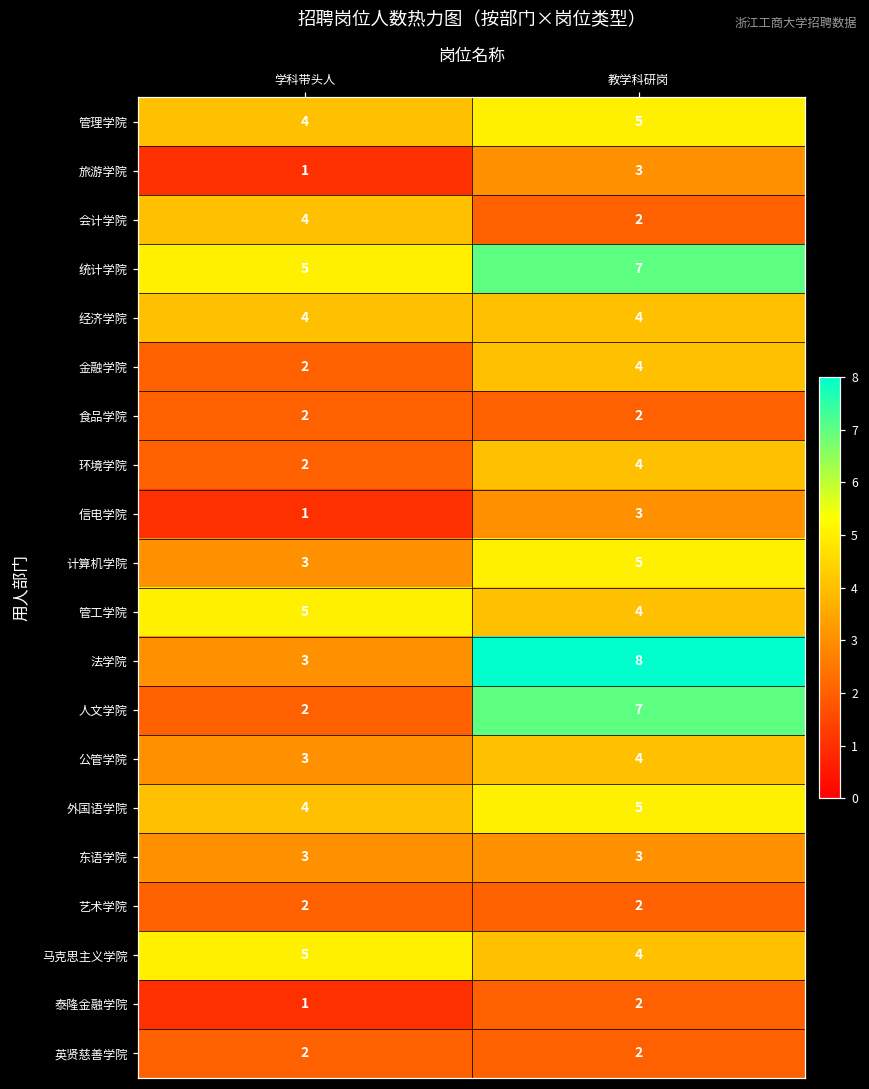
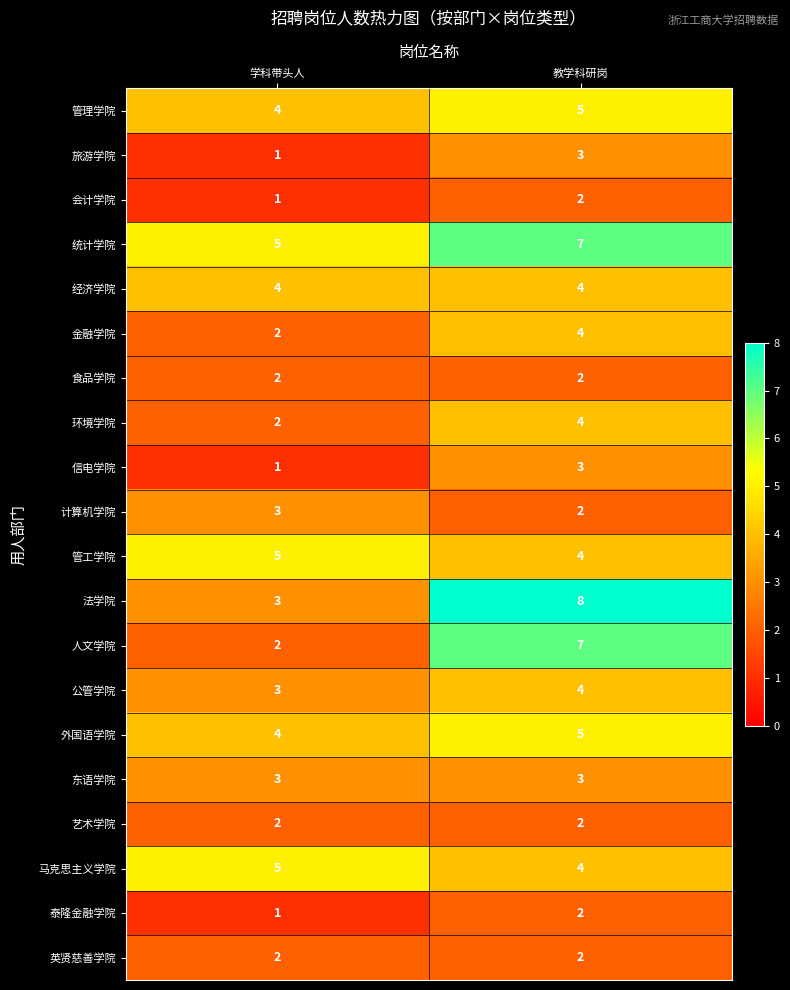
会计学院, 学科带头人: 4 -> 1
计算机学院, 教学科研岗: 5 -> 2
